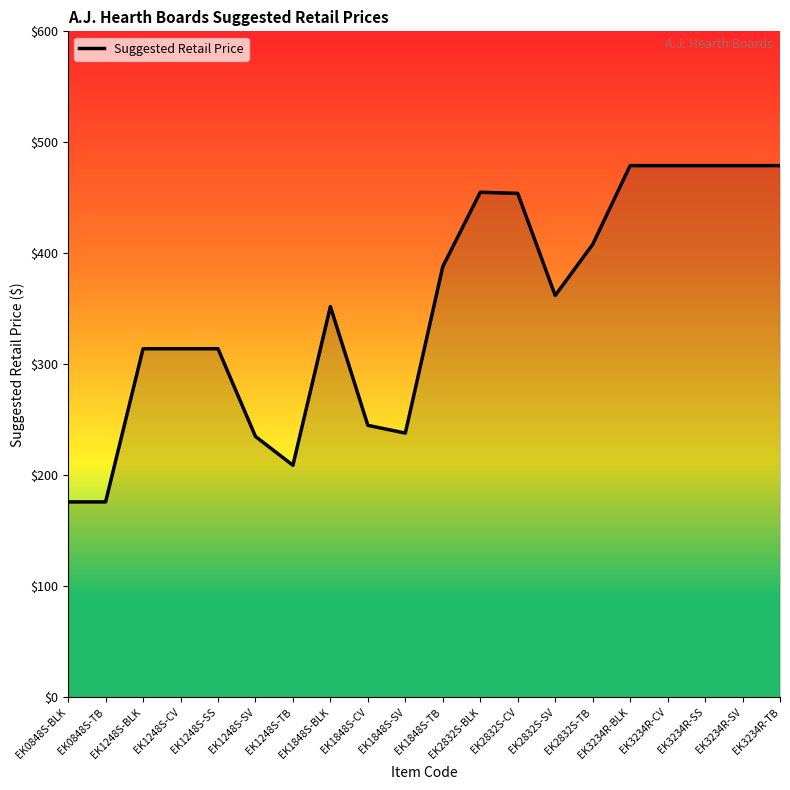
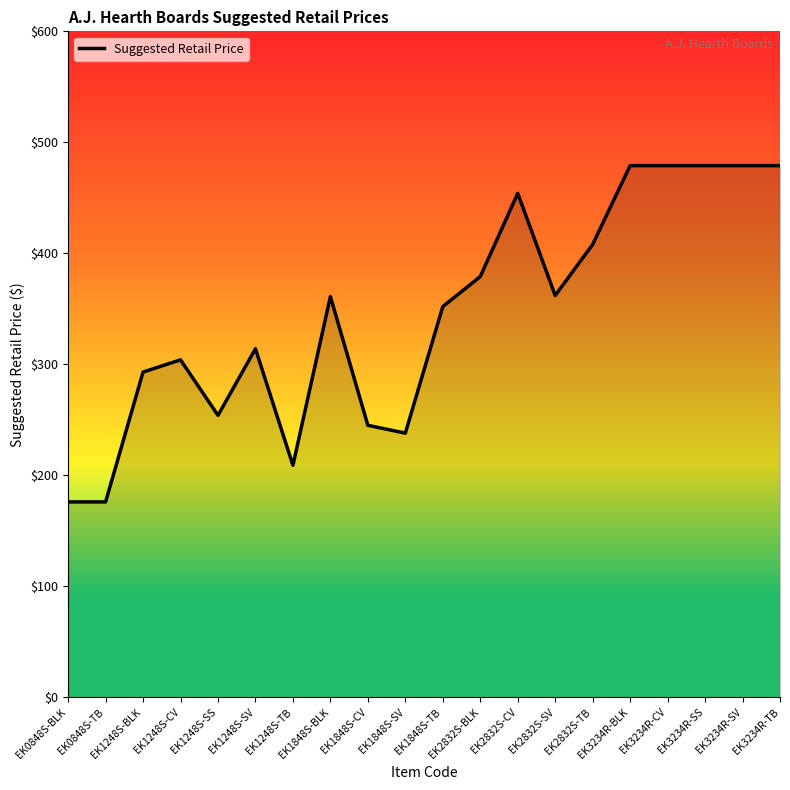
EK1248S-BLK: $314 -> $293
EK1248S-CV: $314 -> $304
EK1248S-SS: $314 -> $254
EK1248S-SV: $235 -> $314
EK1848S-BLK: $352 -> $361
EK1848S-TB: $388 -> $352
EK2832S-BLK: $455 -> $379
